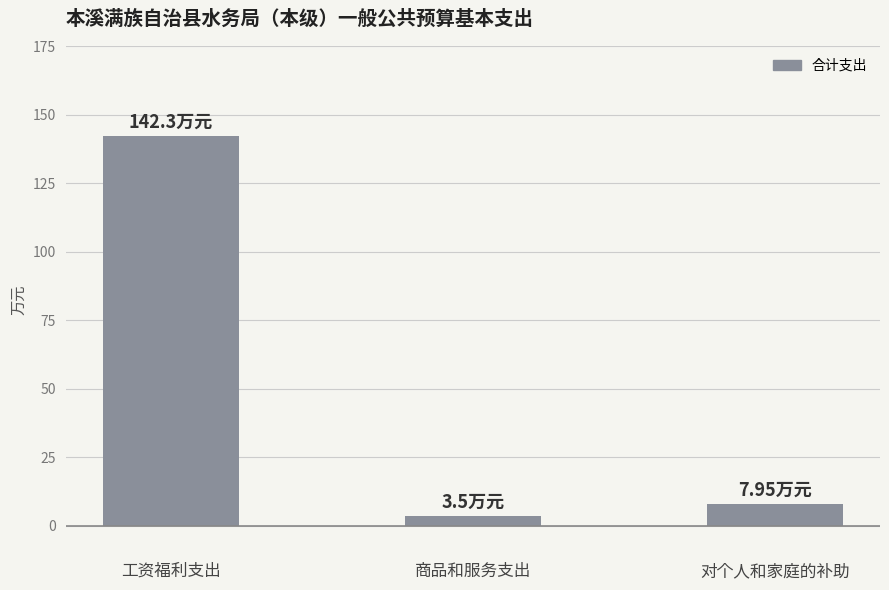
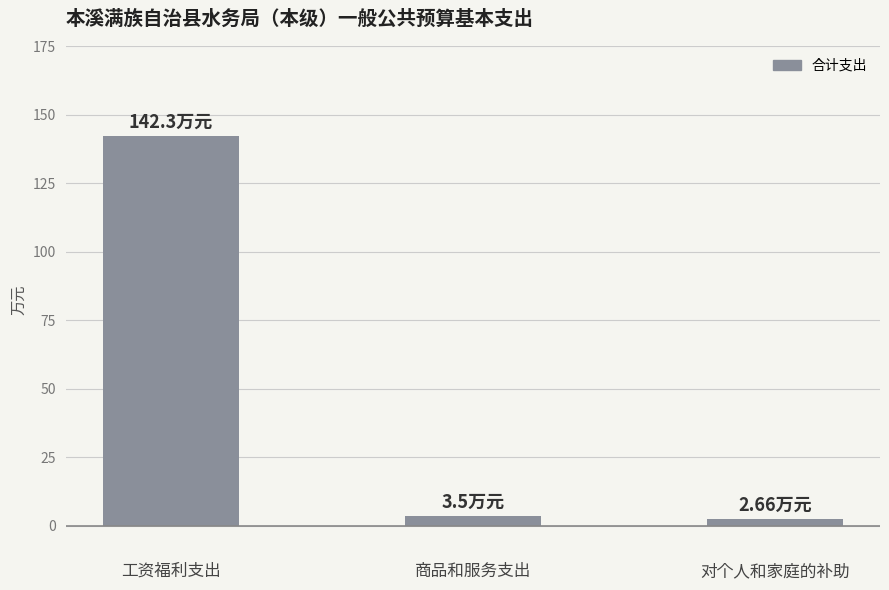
对个人和家庭的补助: 7.95 -> 2.66
